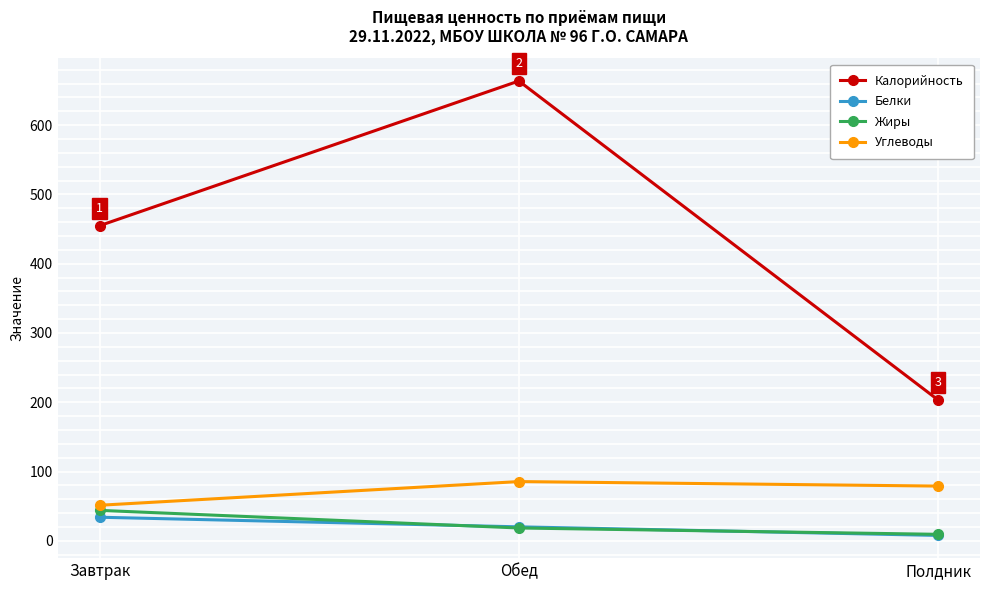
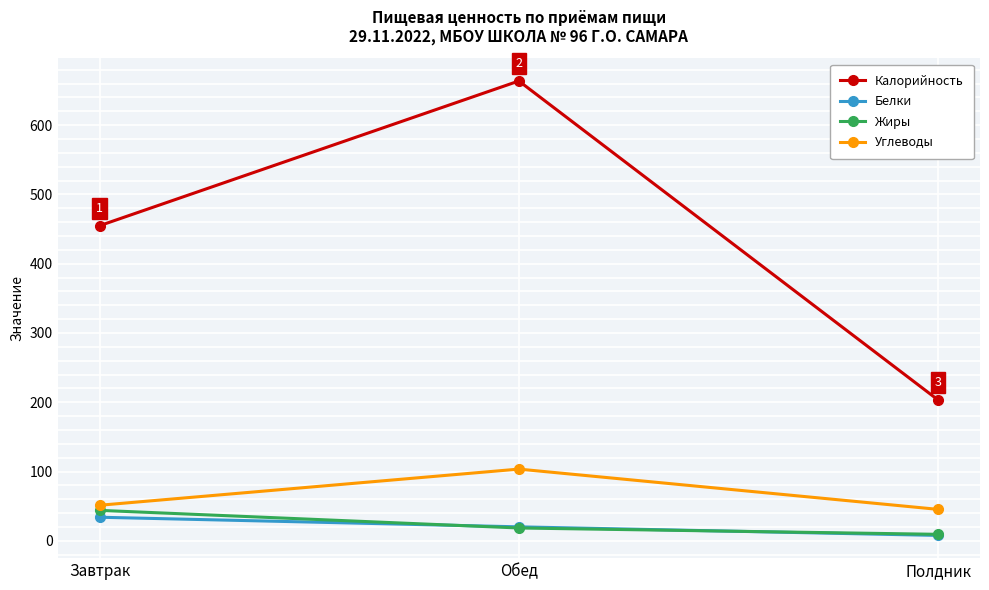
Углеводы, Обед: 90 -> 100
Углеводы, Полдник: 80 -> 50
